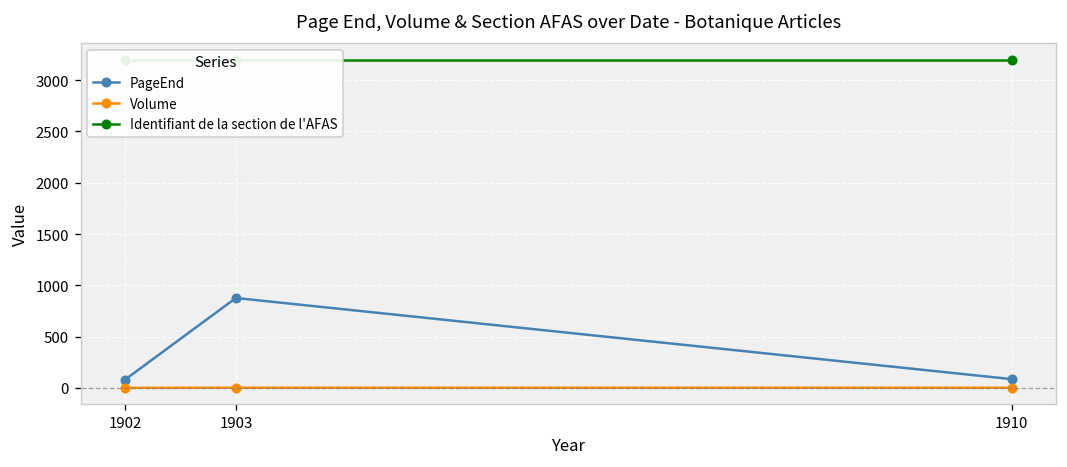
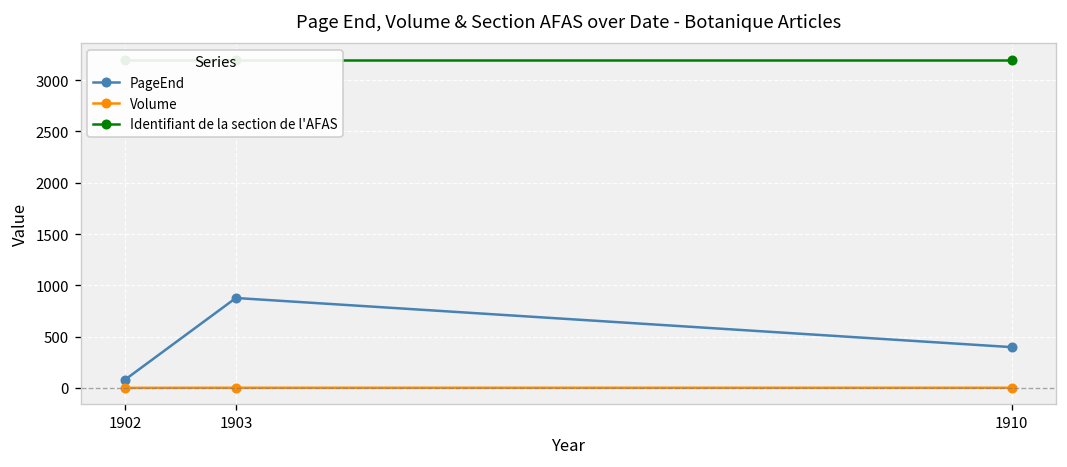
PageEnd, 1910: 100 -> 400
